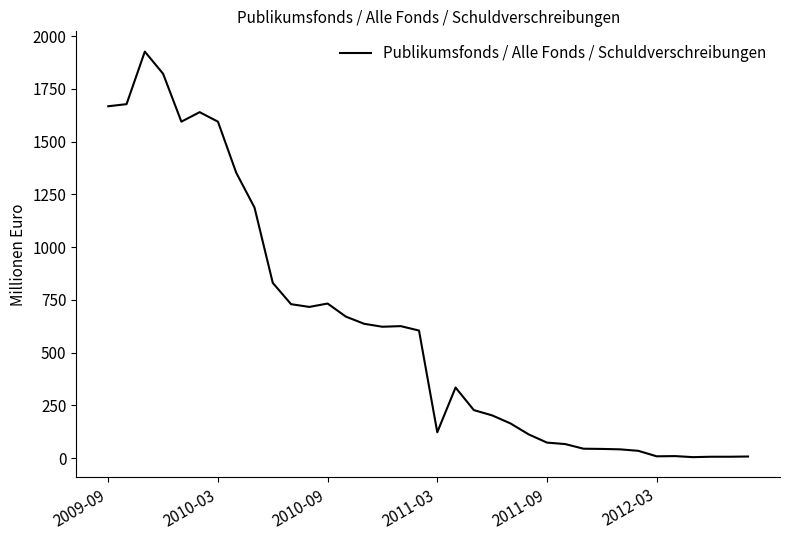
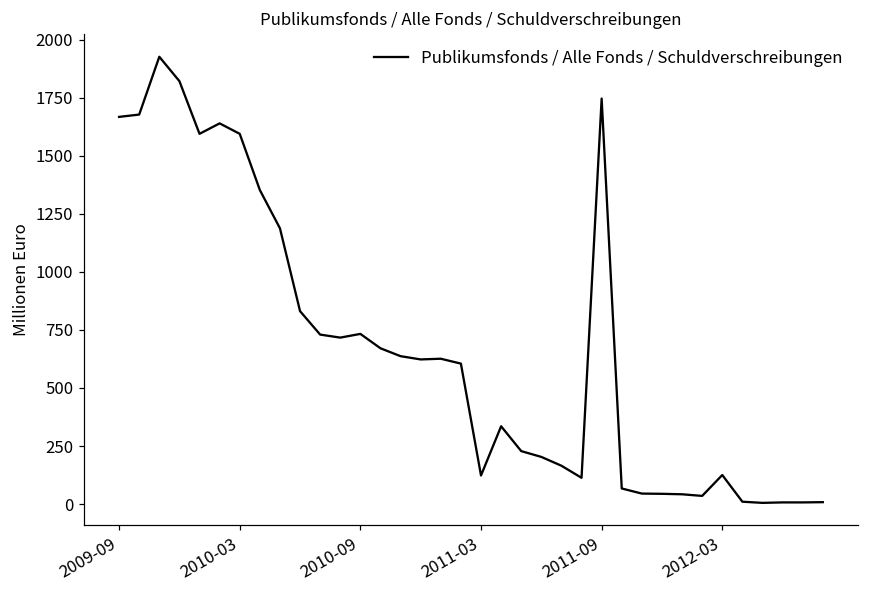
2011-09: 70 -> 1750
2012-03: 10 -> 130
